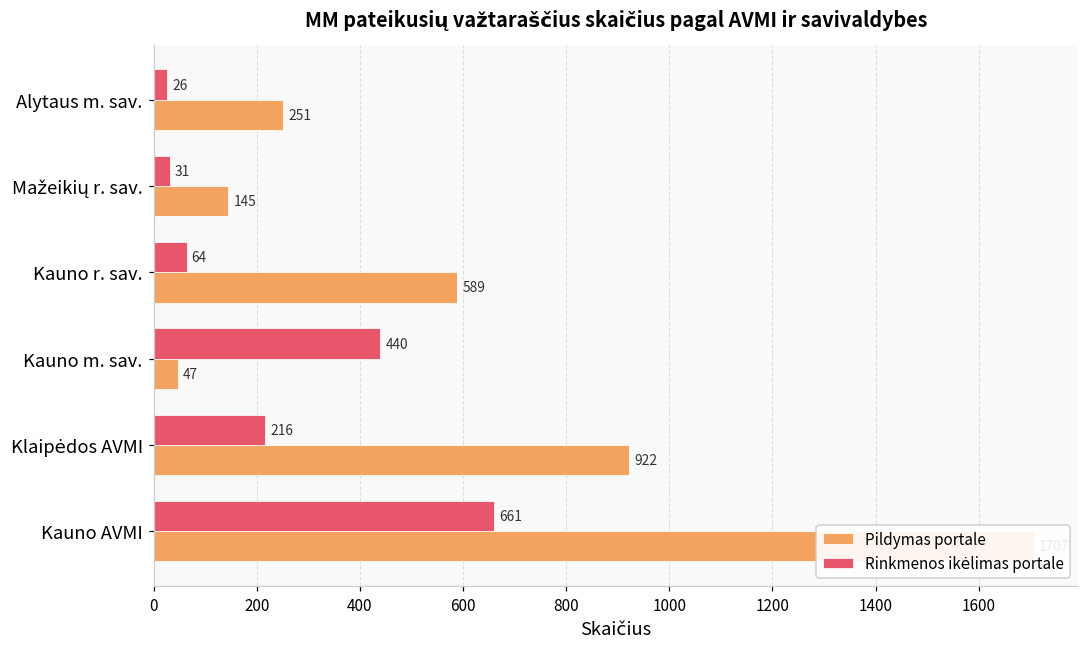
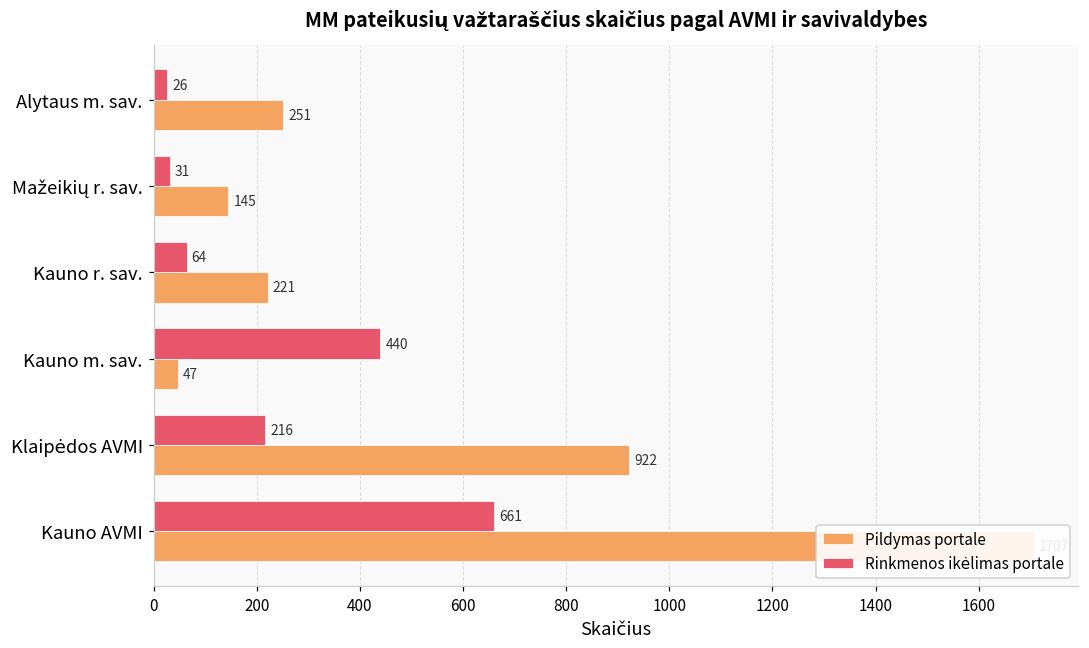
Pildymas portale, Kauno r. sav.: 589 -> 221
